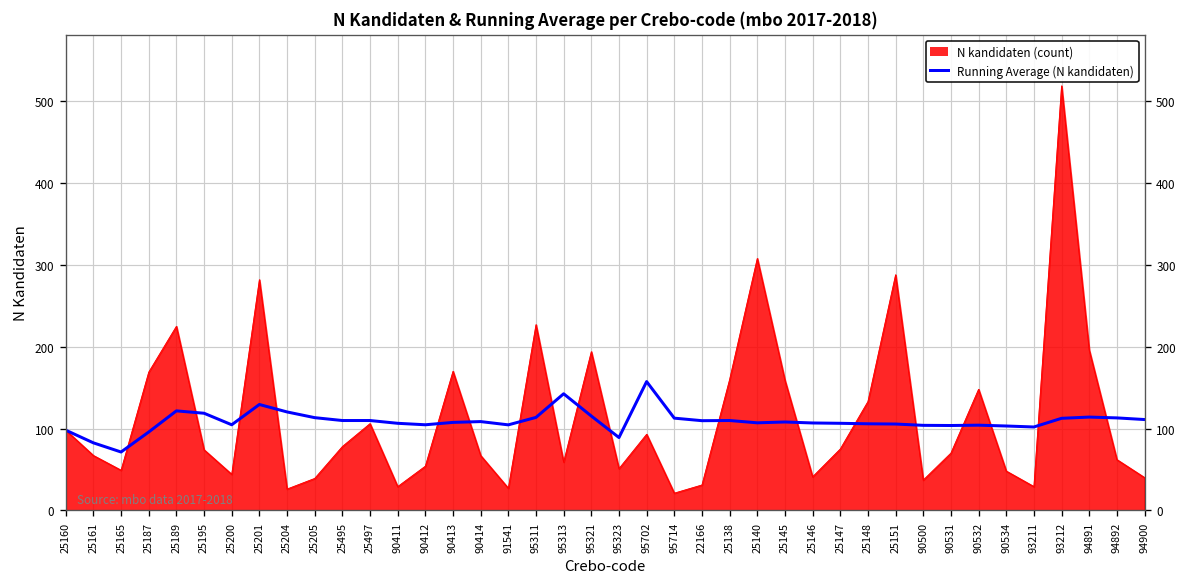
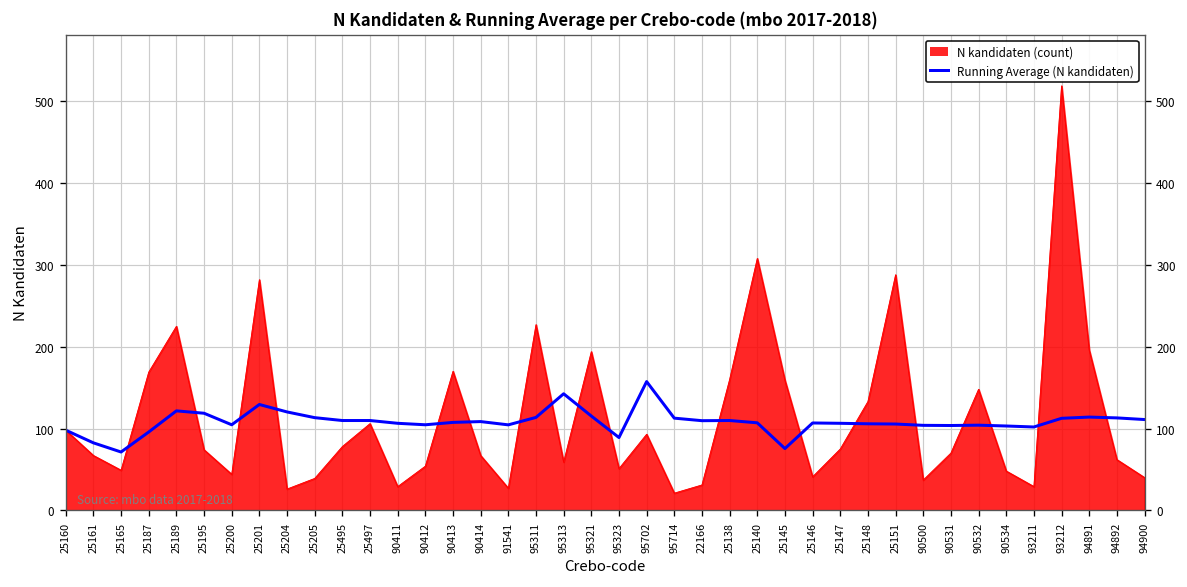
Running Average (N kandidaten), 25145: 110 -> 80
